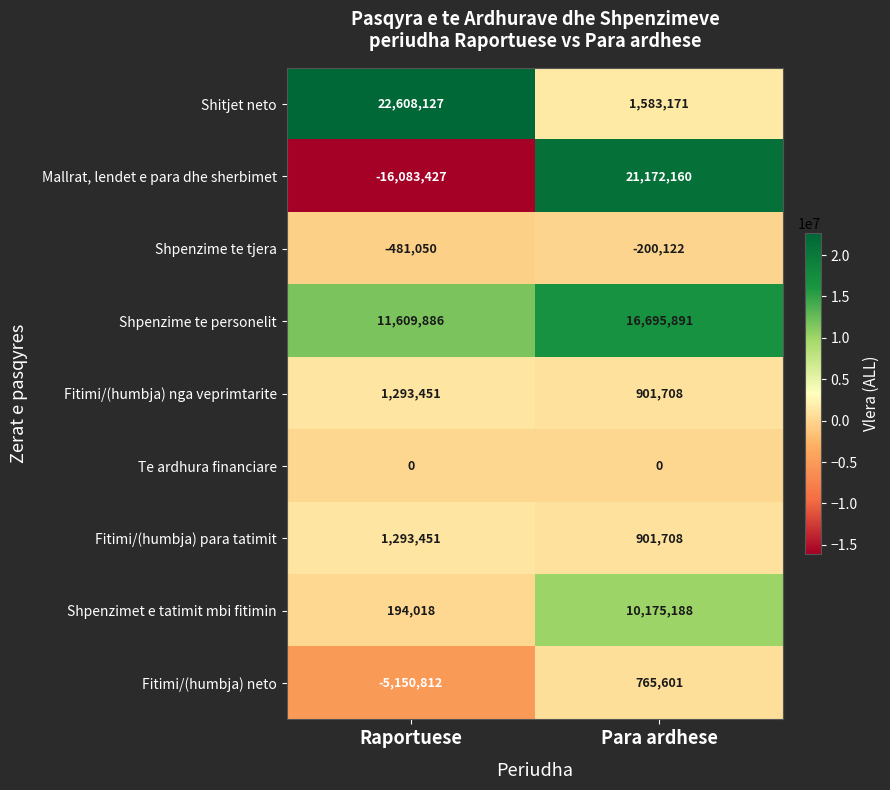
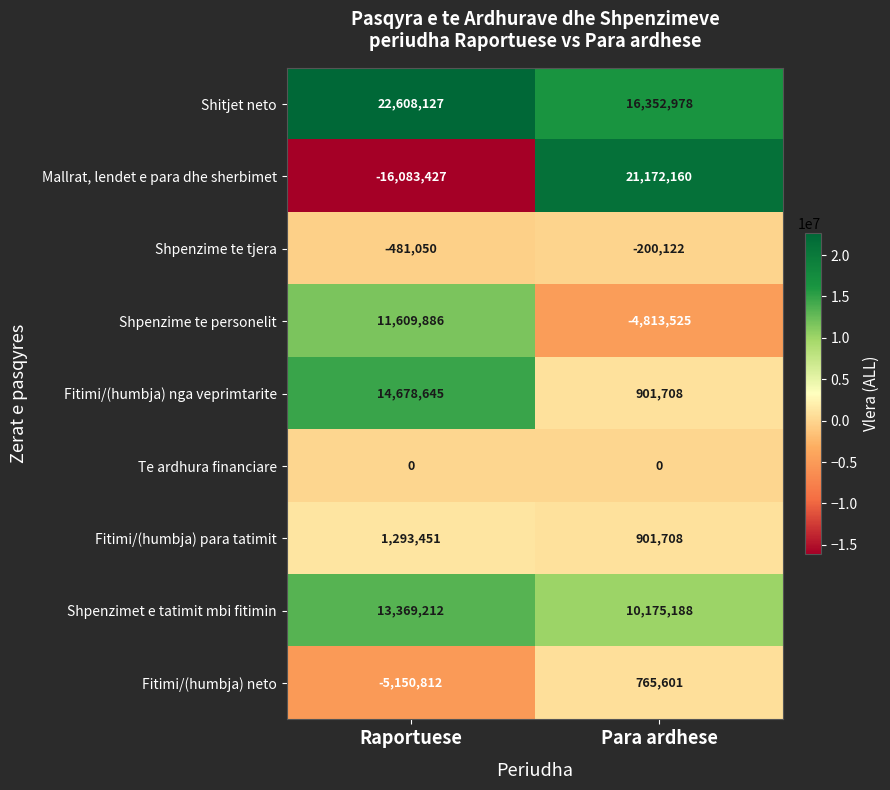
Shitjet neto, Para ardhese: 1,583,171 -> 16,352,978
Shpenzime te personelit, Para ardhese: 16,695,891 -> -4,813,525
Fitimi/(humbja) nga veprimtarite, Raportuese: 1,293,451 -> 14,678,645
Shpenzimet e tatimit mbi fitimin, Raportuese: 194,018 -> 13,369,212
